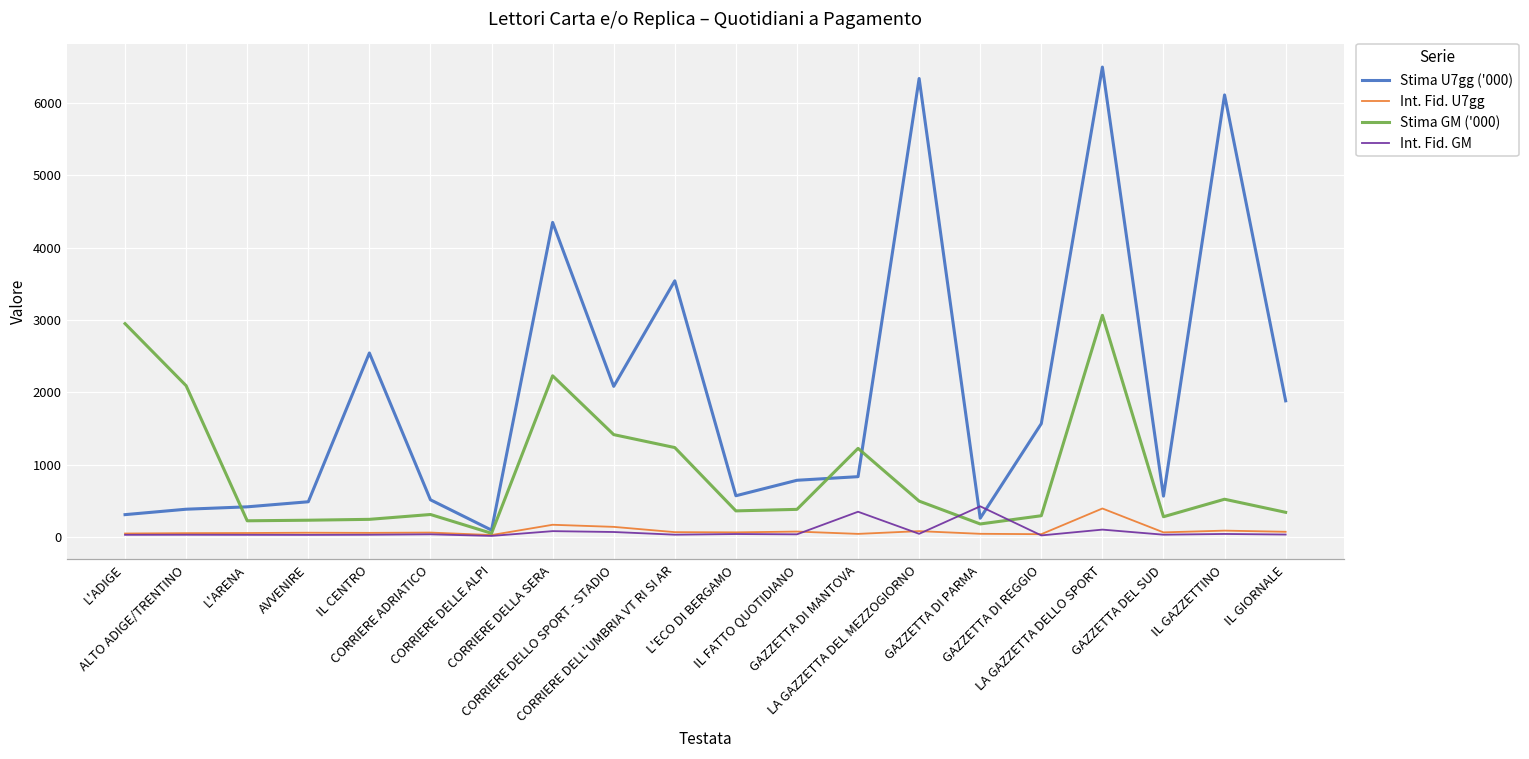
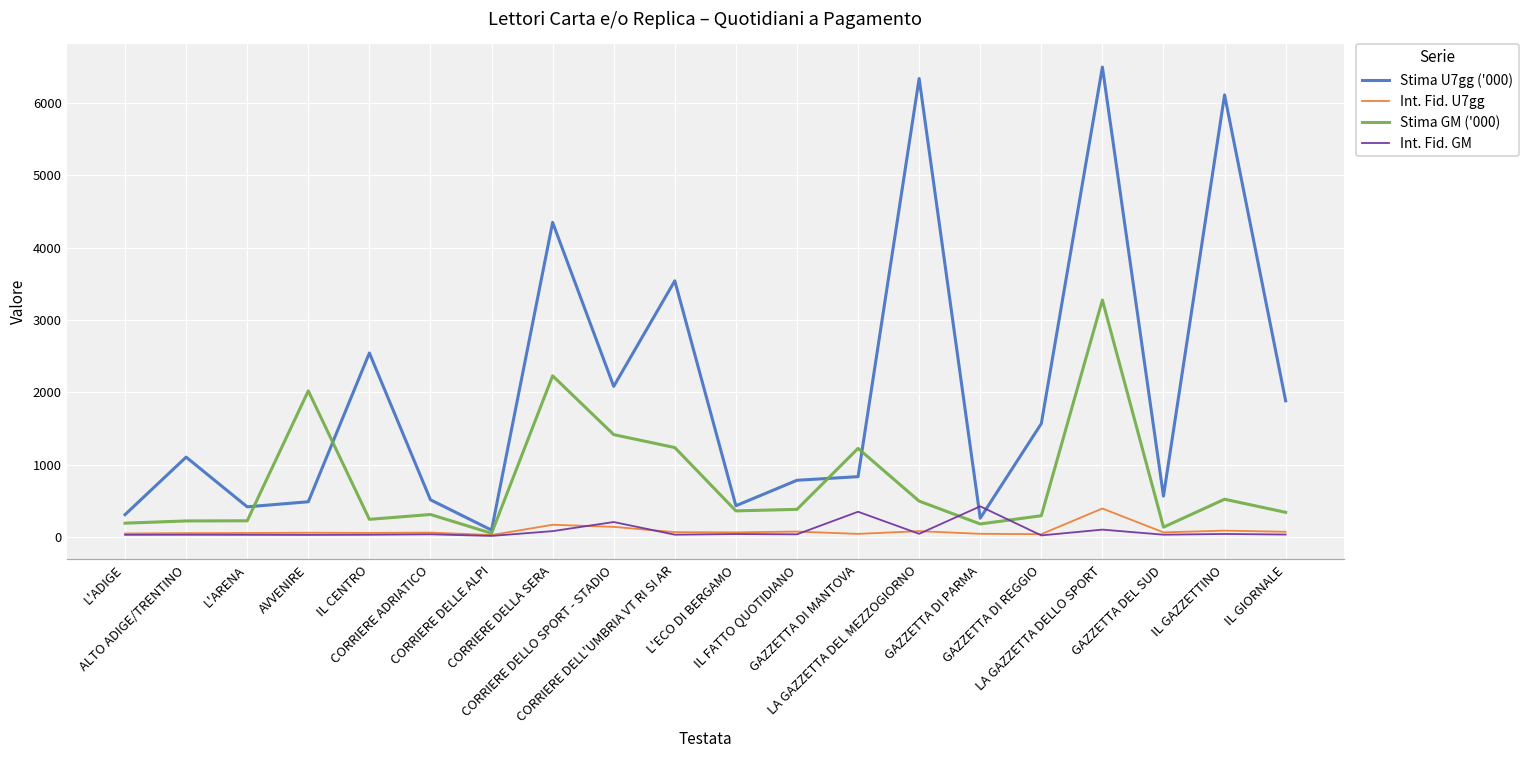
Stima GM ('000), L'ADIGE: 2900 -> 200
Stima U7gg ('000), ALTO ADIGE/TRENTINO: 400 -> 1100
Stima GM ('000), ALTO ADIGE/TRENTINO: 2100 -> 200
Stima GM ('000), AVVENIRE: 200 -> 2000
Int. Fid. GM, CORRIERE DELLO SPORT - STADIO: 100 -> 200
Stima U7gg ('000), L'ECO DI BERGAMO: 600 -> 400
Stima GM ('000), LA GAZZETTA DELLO SPORT: 3100 -> 3300
Stima GM ('000), GAZZETTA DEL SUD: 300 -> 100
